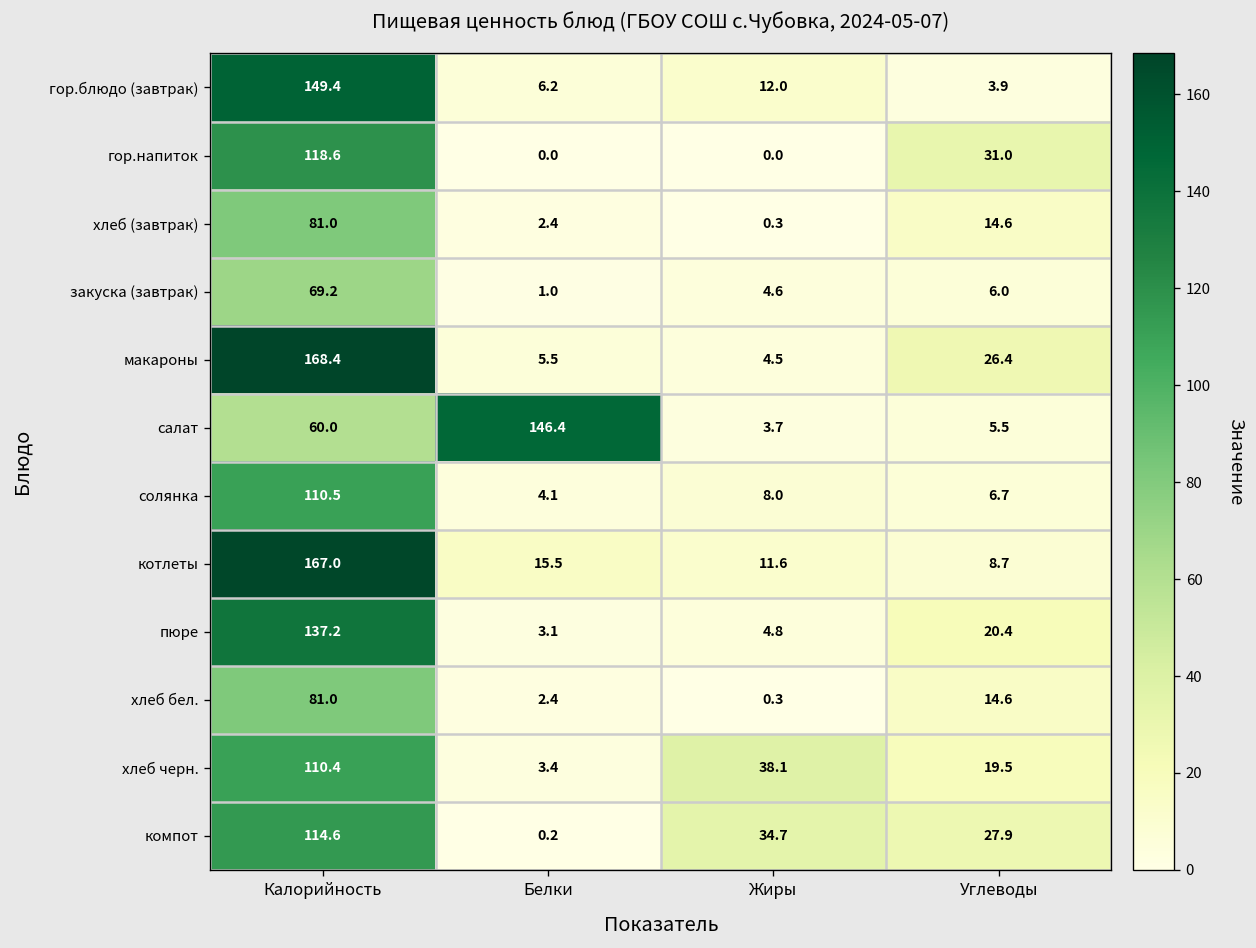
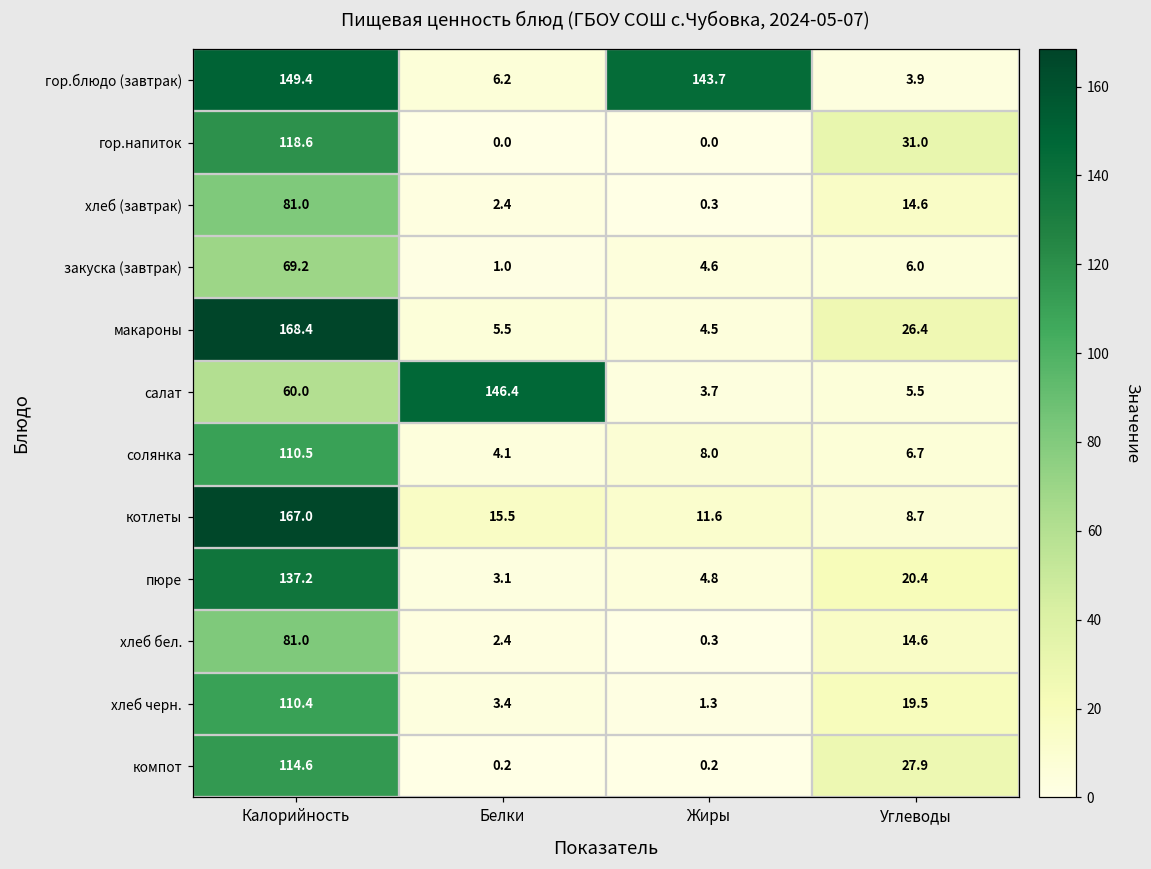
гор.блюдо (завтрак), Жиры: 12.0 -> 143.7
хлеб черн., Жиры: 38.1 -> 1.3
компот, Жиры: 34.7 -> 0.2
